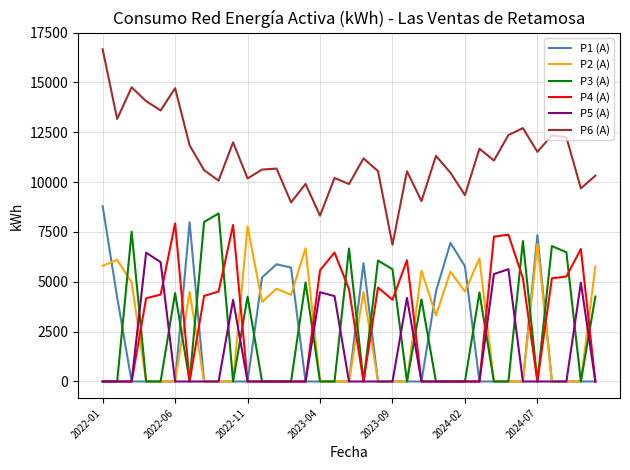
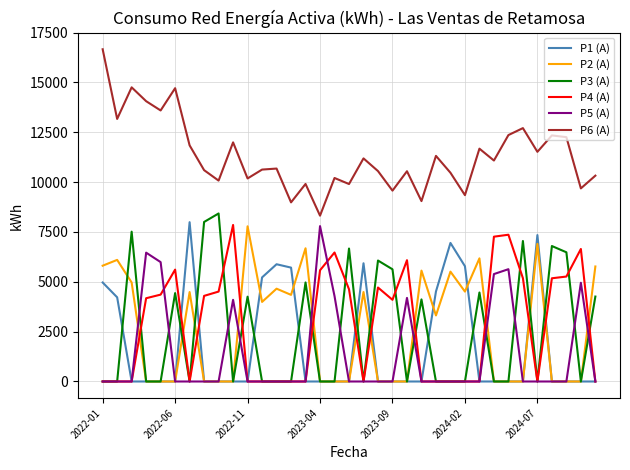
P1 (A), 2022-01: 8800 -> 5000
P4 (A), 2022-06: 7900 -> 5600
P5 (A), 2023-04: 4500 -> 7800
P6 (A), 2023-09: 6900 -> 9600
